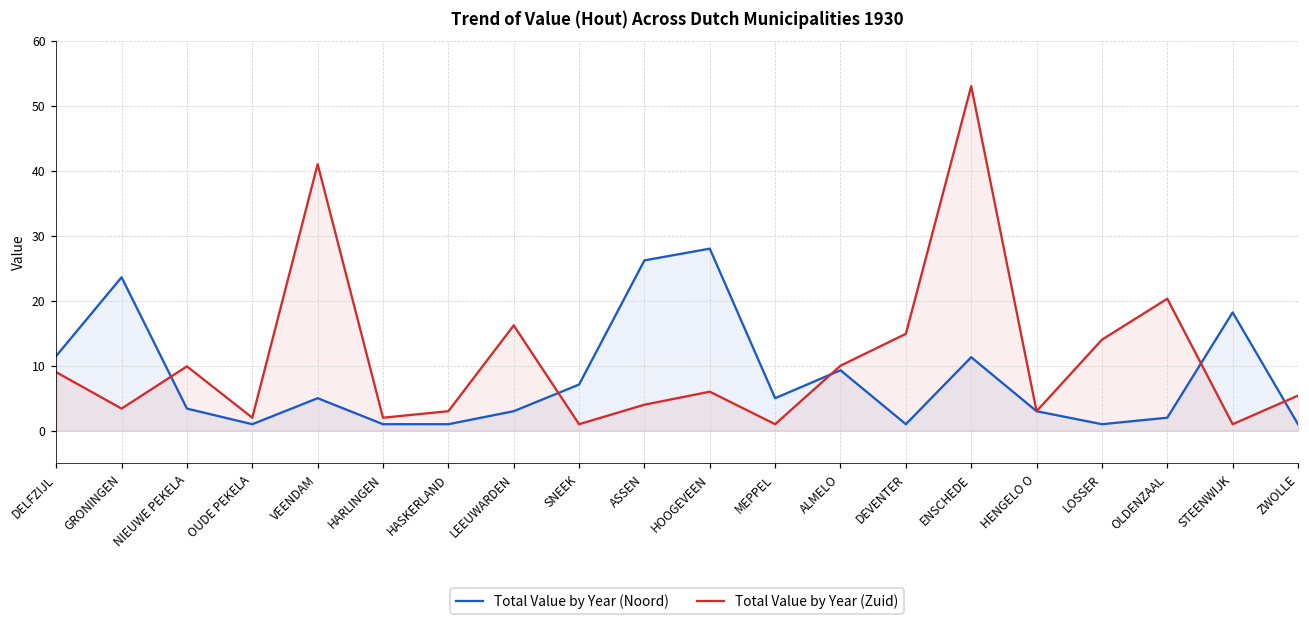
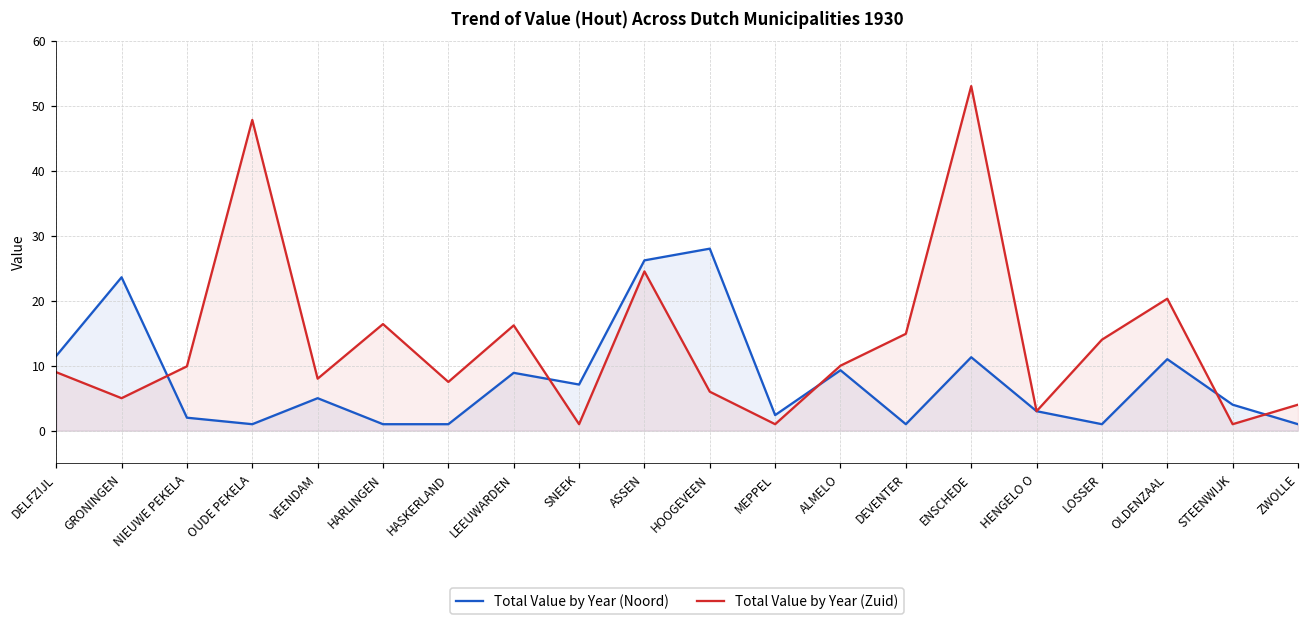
Total Value by Year (Zuid), GRONINGEN: 3 -> 5
Total Value by Year (Noord), NIEUWE PEKELA: 3 -> 2
Total Value by Year (Zuid), OUDE PEKELA: 2 -> 48
Total Value by Year (Zuid), VEENDAM: 41 -> 8
Total Value by Year (Zuid), HARLINGEN: 2 -> 16
Total Value by Year (Zuid), HASKERLAND: 3 -> 8
Total Value by Year (Noord), LEEUWARDEN: 3 -> 9
Total Value by Year (Zuid), ASSEN: 4 -> 25
Total Value by Year (Noord), MEPPEL: 5 -> 2
Total Value by Year (Noord), OLDENZAAL: 2 -> 11
Total Value by Year (Noord), STEENWIJK: 18 -> 4
Total Value by Year (Zuid), ZWOLLE: 5 -> 4
